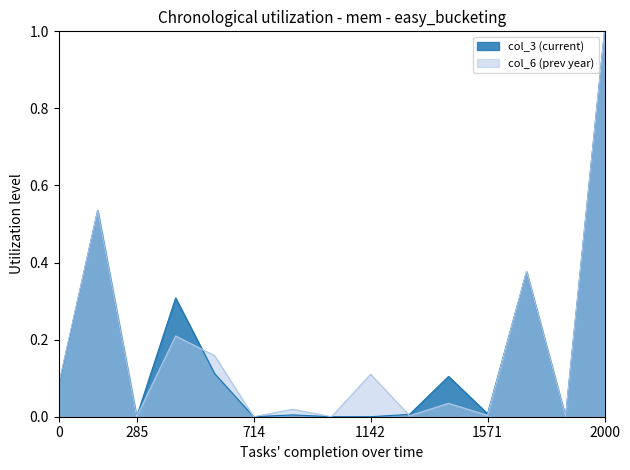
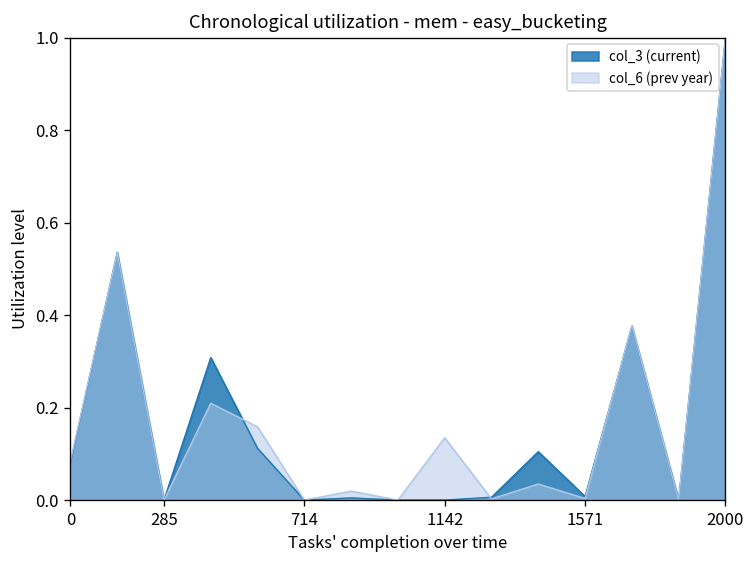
col_6 (prev year), 1142: 0.11 -> 0.13
